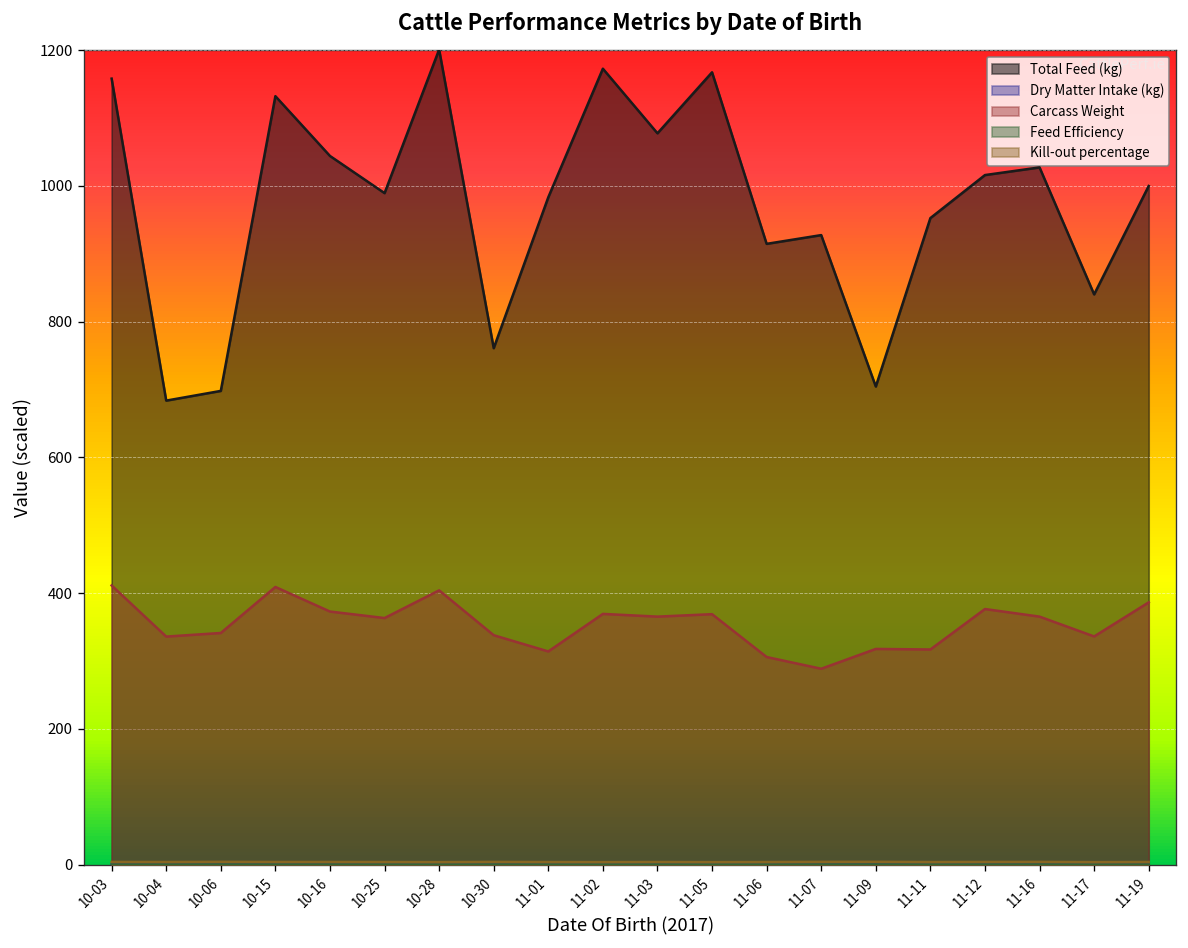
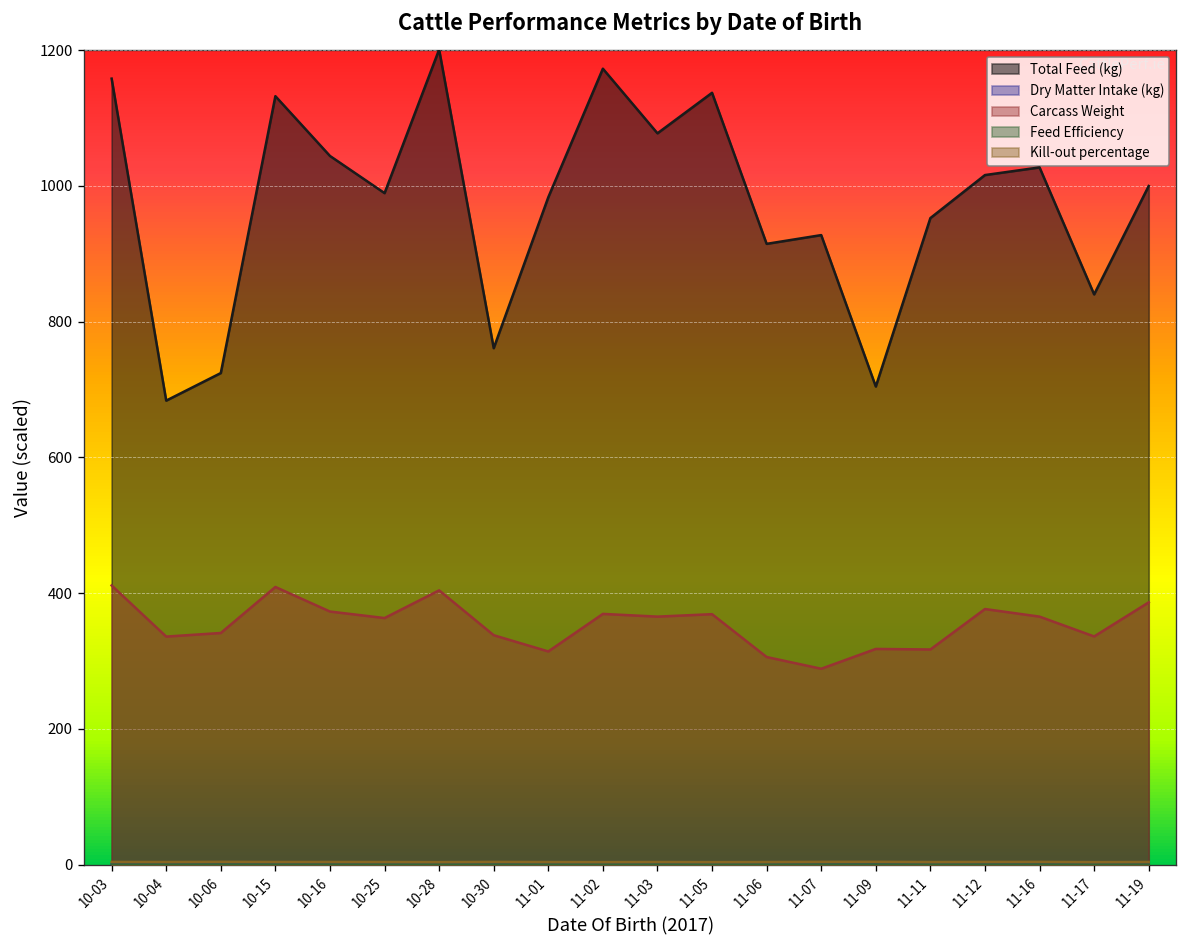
Total Feed (kg), 10-06: 700 -> 720
Total Feed (kg), 11-05: 1170 -> 1140
